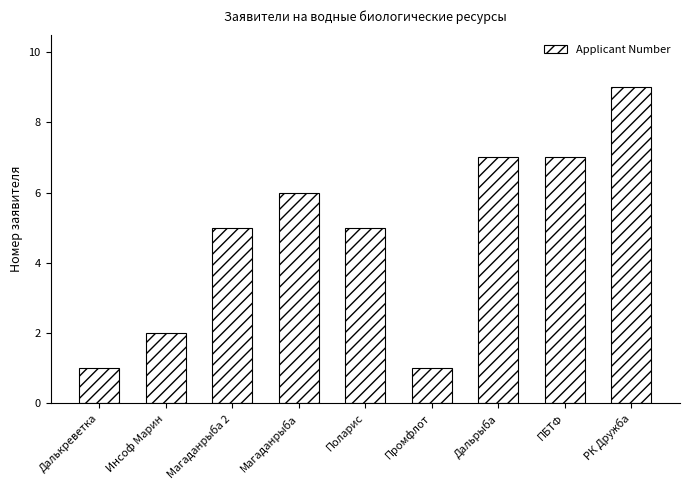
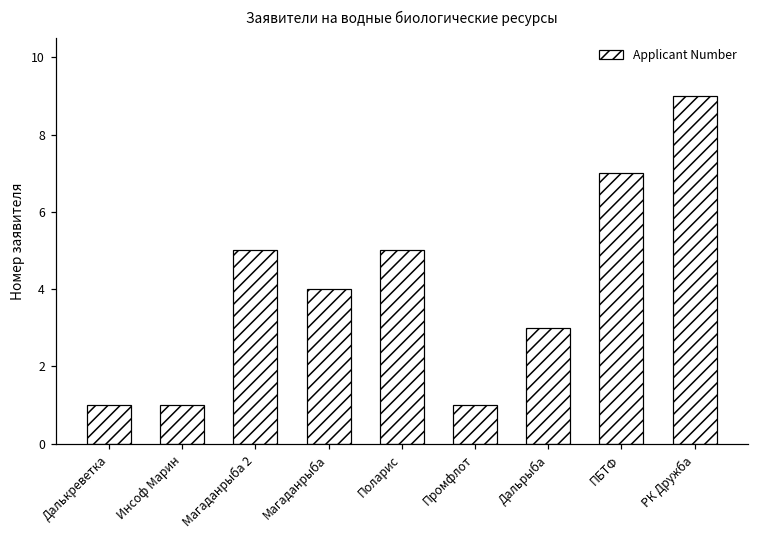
Инсоф Марин: 2 -> 1
Магаданрыба: 6 -> 4
Дальрыба: 7 -> 3
